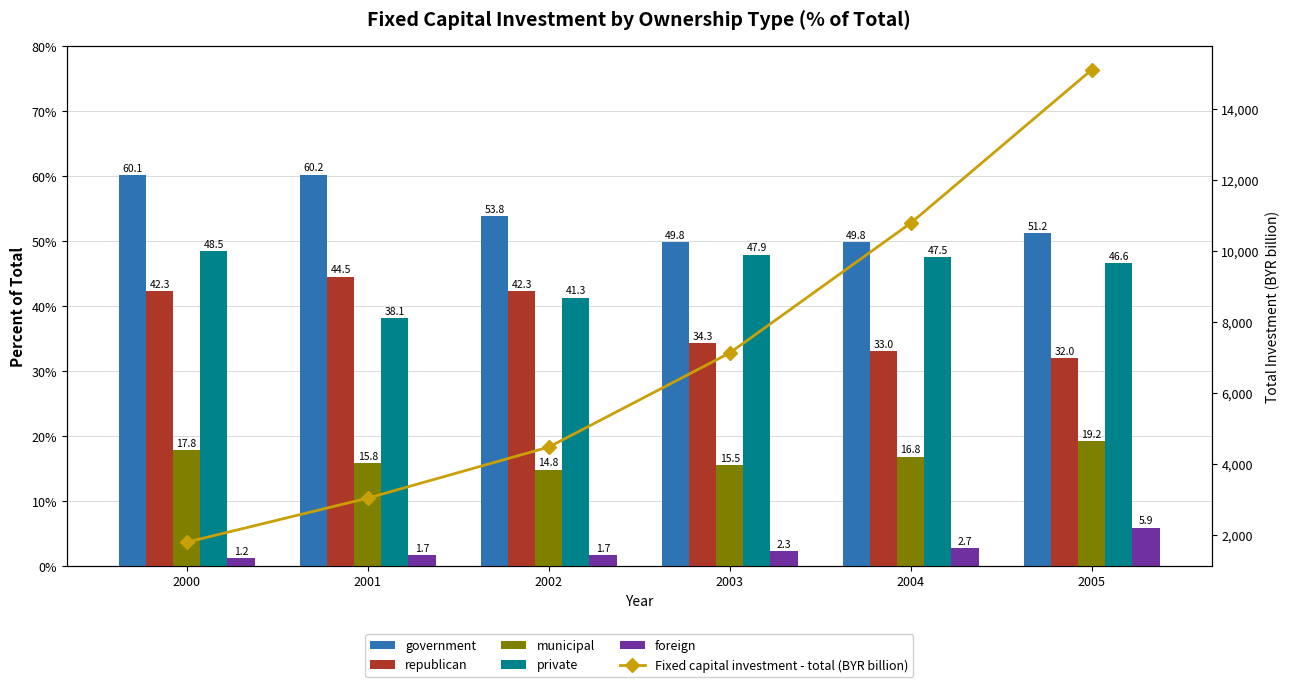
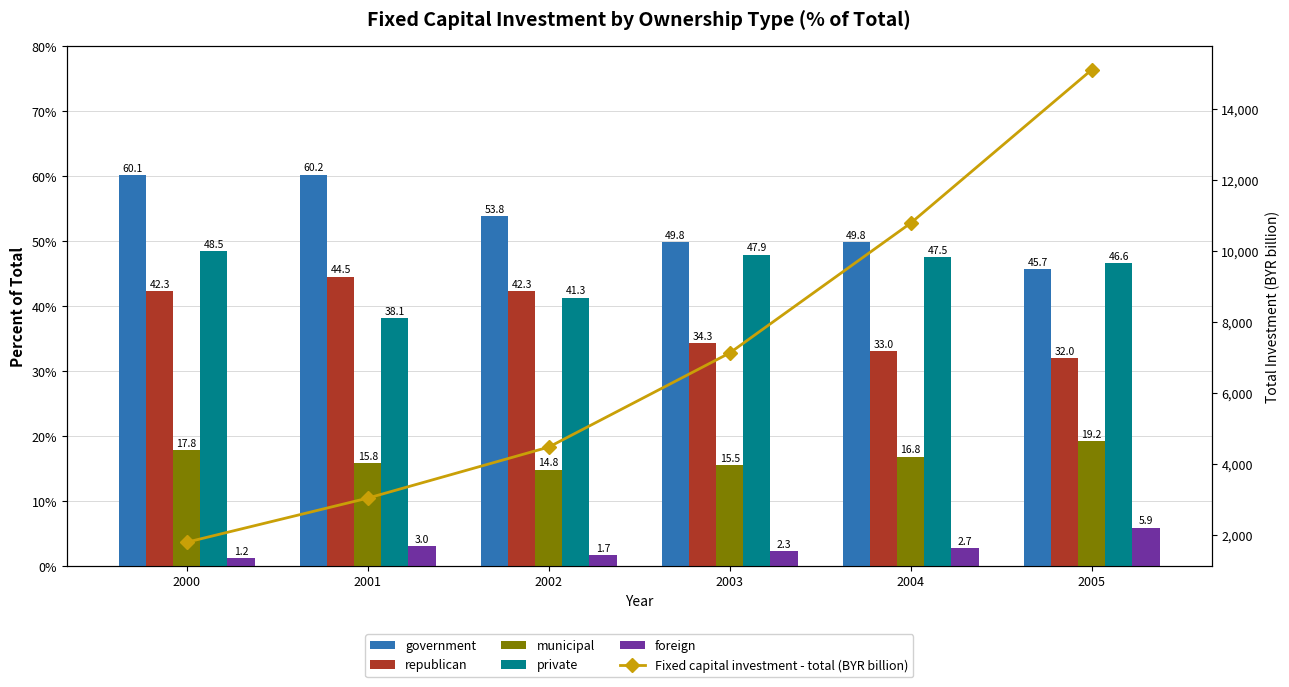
foreign, 2001: 1.7 -> 3.0
government, 2005: 51.2 -> 45.7
